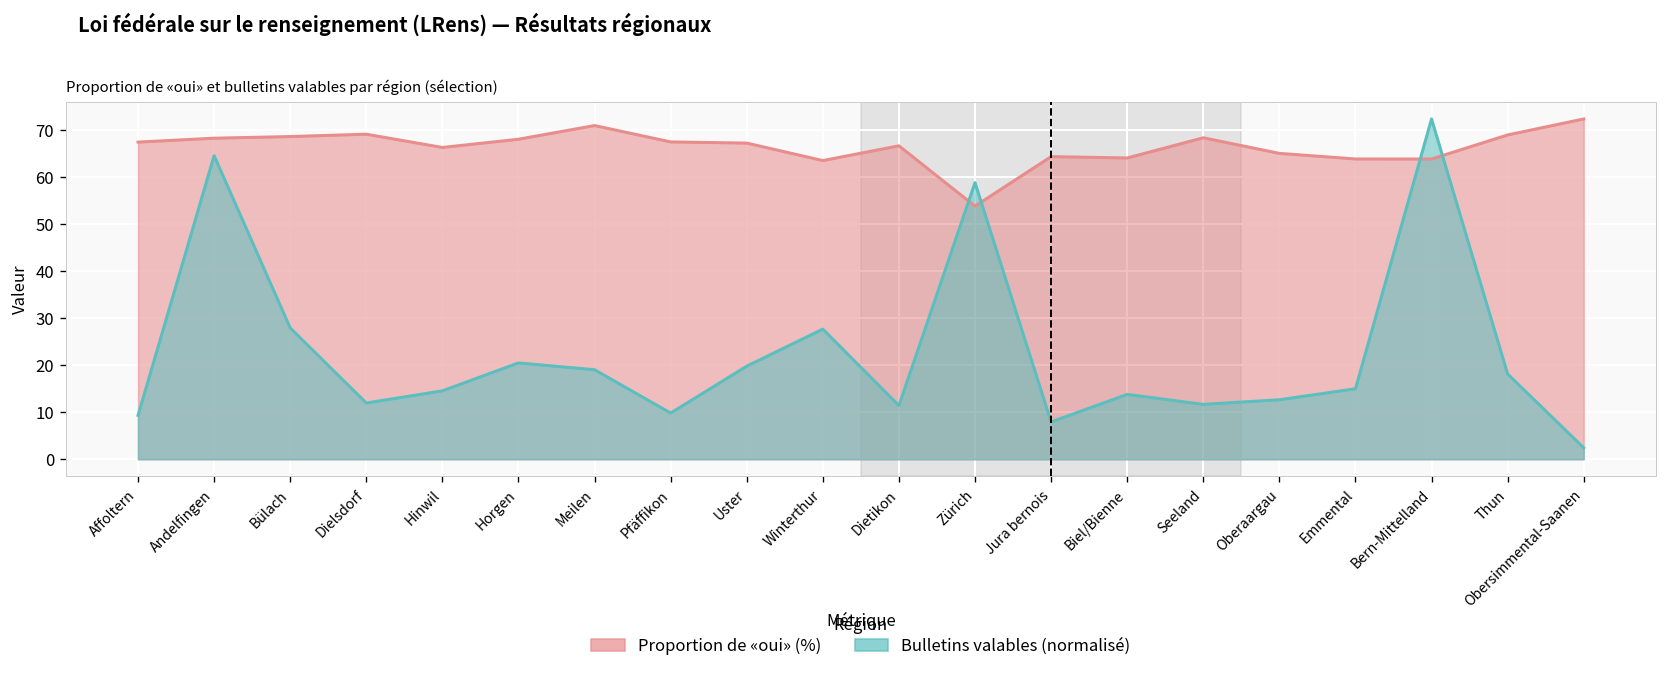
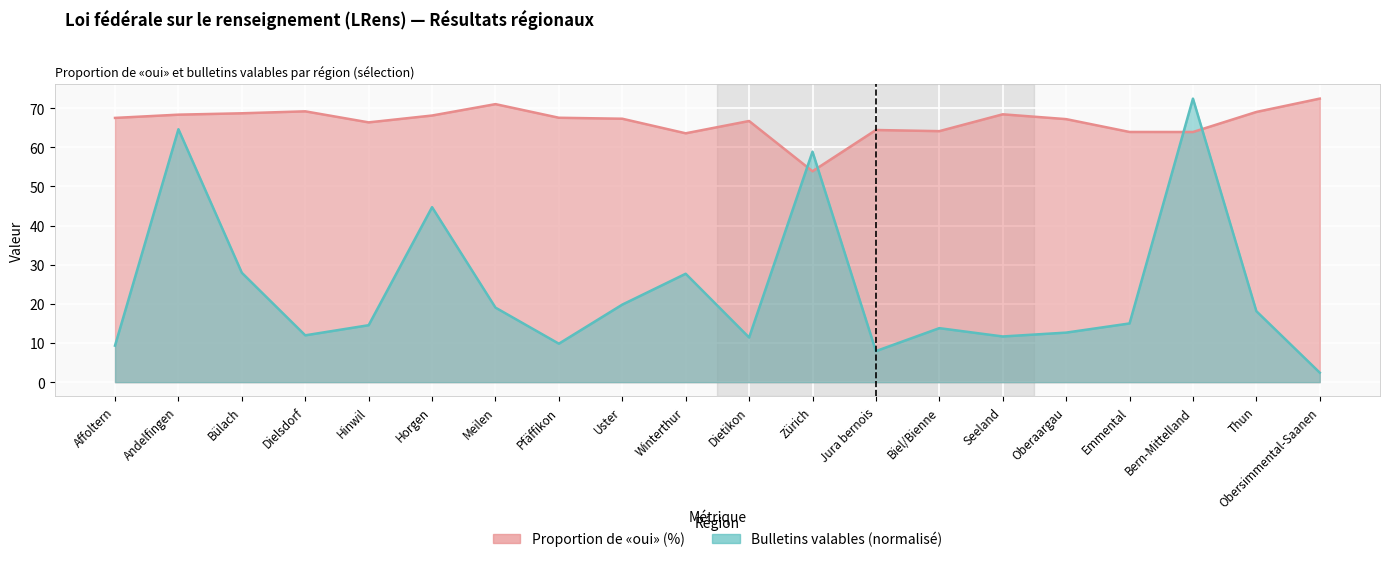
Bulletins valables (normalisé), Horgen: 20 -> 45
Proportion de «oui» (%), Oberaargau: 65 -> 67
